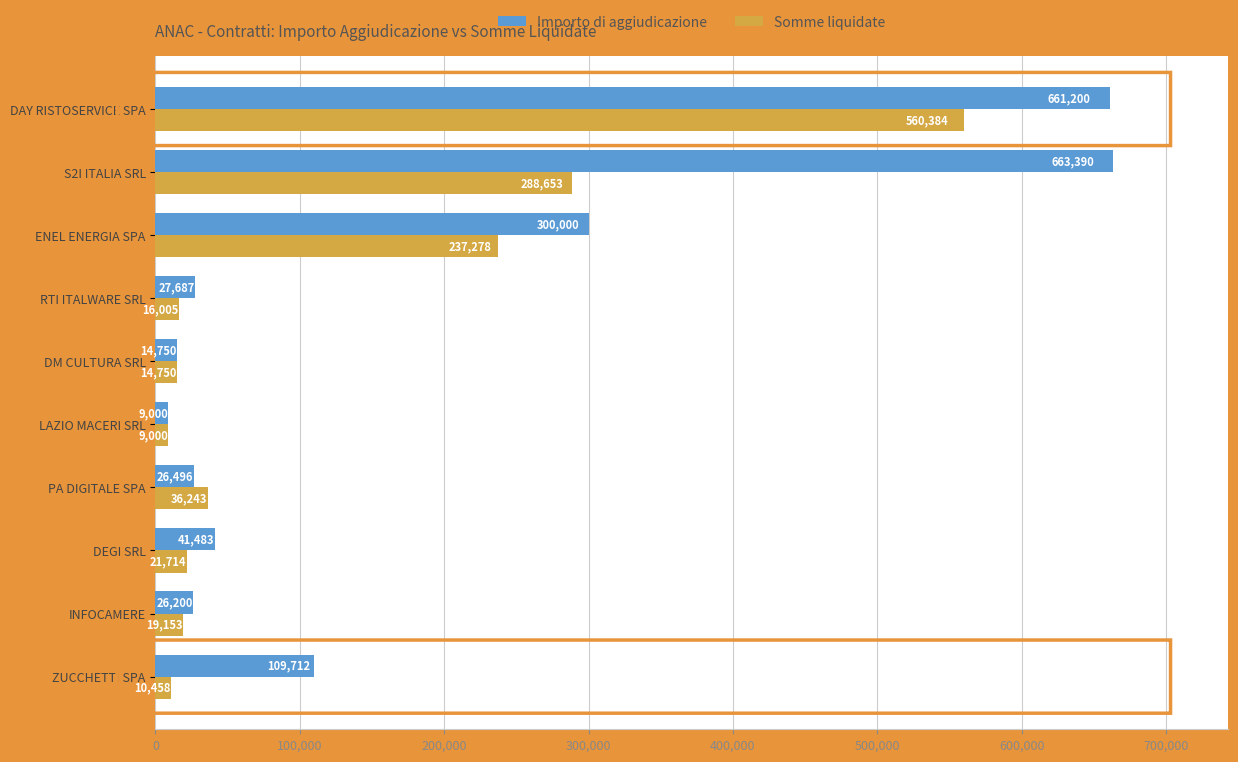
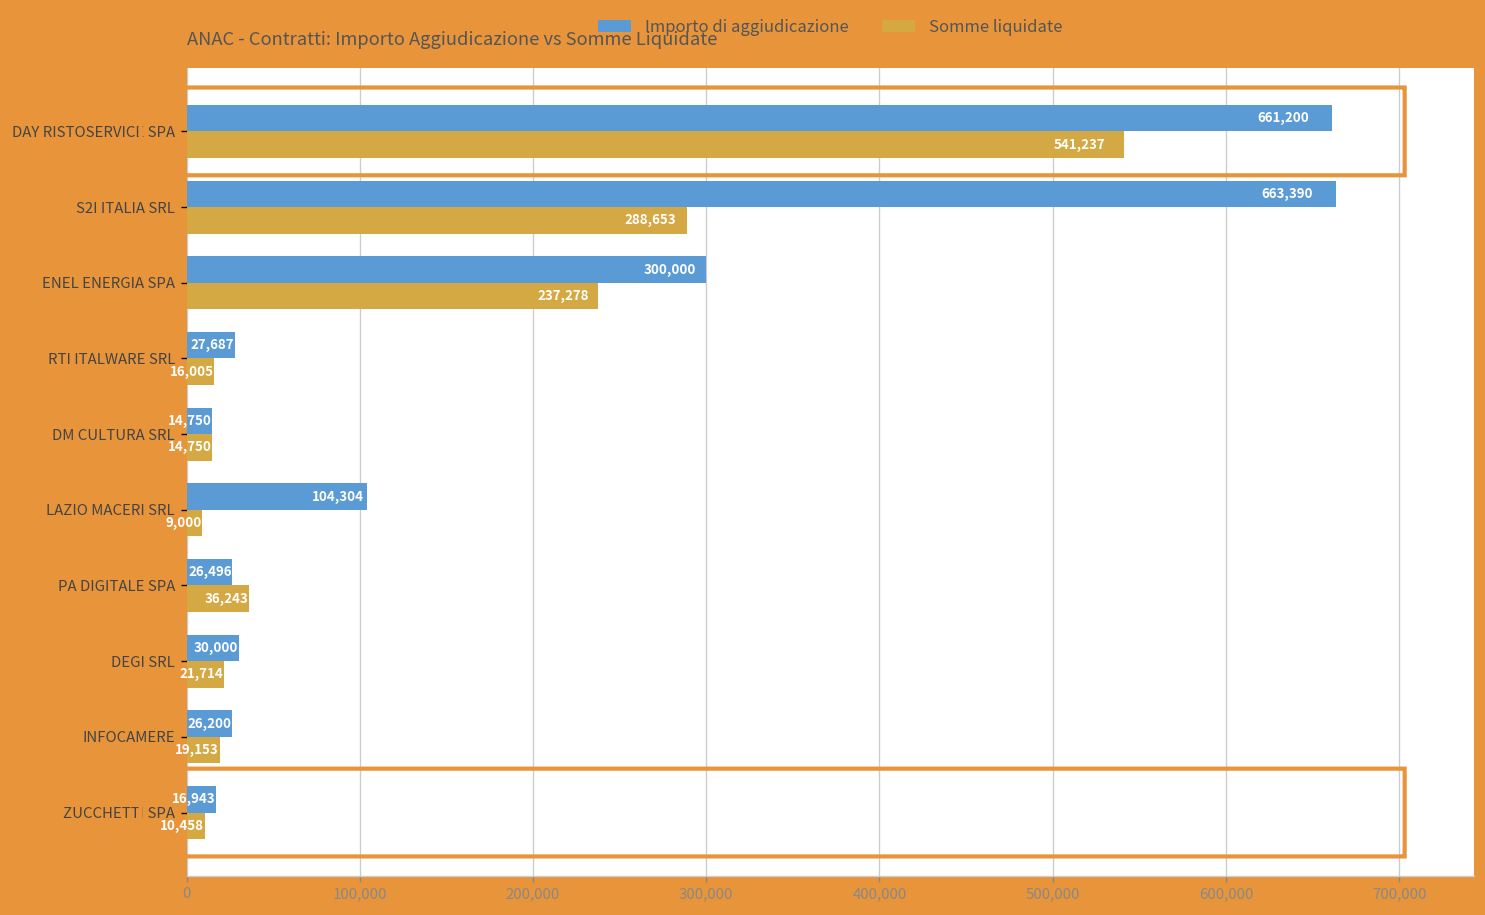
Somme liquidate, DAY RISTOSERVICE SPA: 560,384 -> 541,237
Importo di aggiudicazione, LAZIO MACERI SRL: 9,000 -> 104,304
Importo di aggiudicazione, DEGI SRL: 41,483 -> 30,000
Importo di aggiudicazione, ZUCCHETTI SPA: 109,712 -> 16,943
